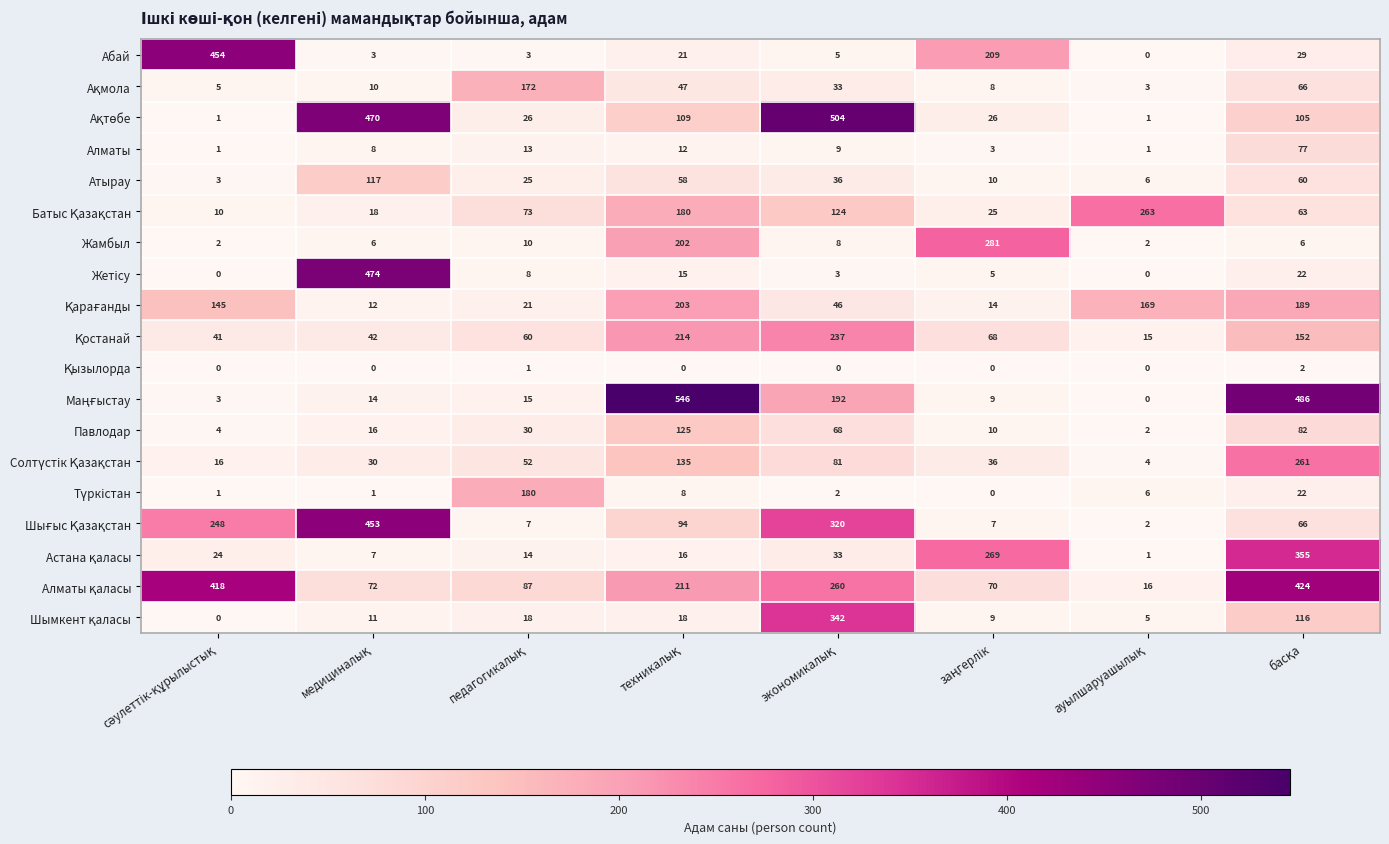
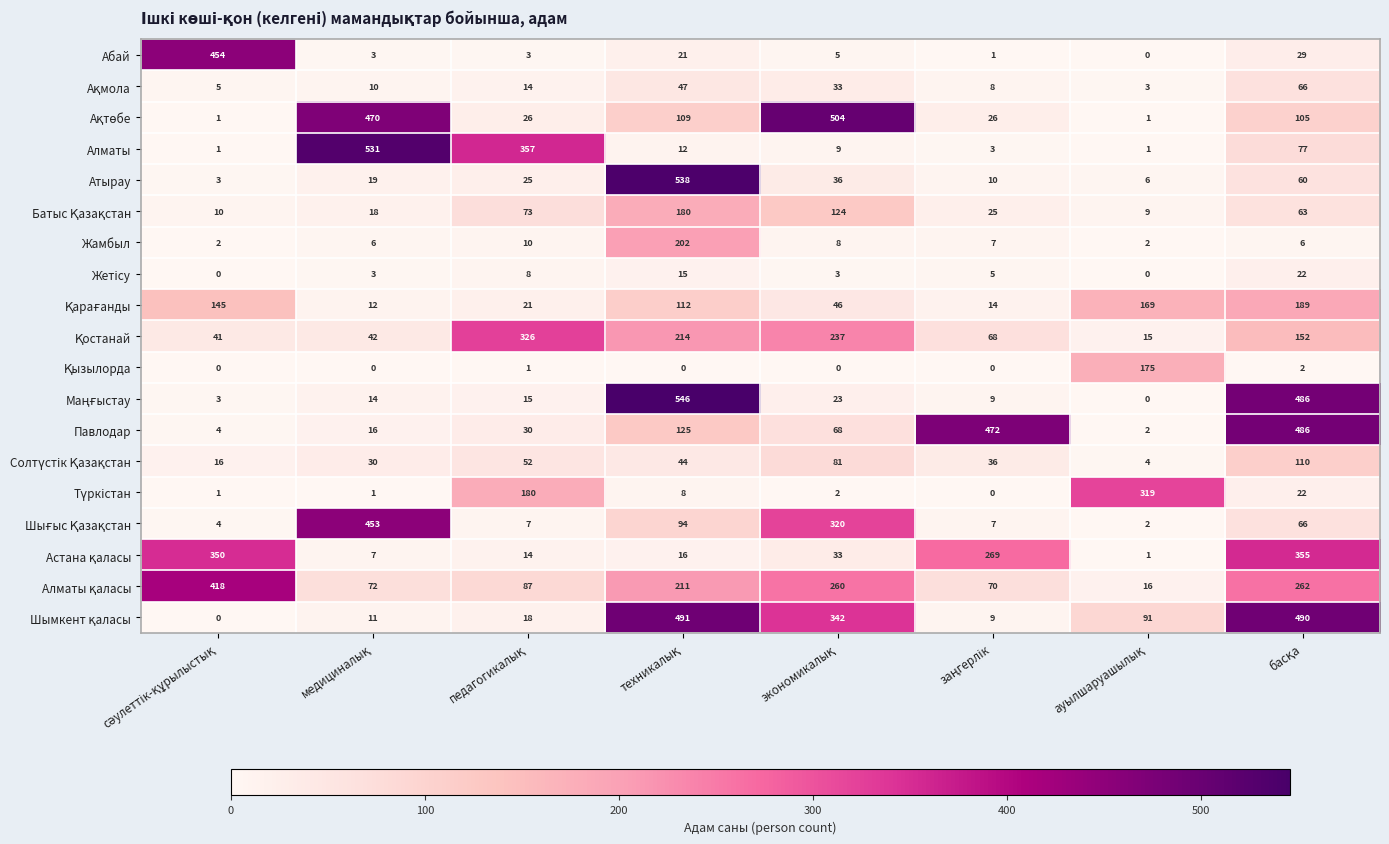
Абай, заңгерлік: 209 -> 1
Ақмола, педагогикалық: 172 -> 14
Алматы, медициналық: 8 -> 531
Алматы, педагогикалық: 13 -> 357
Атырау, медициналық: 117 -> 19
Атырау, техникалық: 58 -> 538
Батыс Қазақстан, ауылшаруашылық: 263 -> 9
Жамбыл, заңгерлік: 281 -> 7
Жетісу, медициналық: 474 -> 3
Қарағанды, техникалық: 203 -> 112
Қостанай, педагогикалық: 60 -> 326
Қызылорда, ауылшаруашылық: 0 -> 175
Маңғыстау, экономикалық: 192 -> 23
Павлодар, заңгерлік: 10 -> 472
Павлодар, басқа: 82 -> 486
Солтүстік Қазақстан, техникалық: 135 -> 44
Солтүстік Қазақстан, басқа: 261 -> 110
Түркістан, ауылшаруашылық: 6 -> 319
Шығыс Қазақстан, сәулеттік-құрылыстық: 248 -> 4
Астана қаласы, сәулеттік-құрылыстық: 24 -> 350
Алматы қаласы, басқа: 424 -> 262
Шымкент қаласы, техникалық: 18 -> 491
Шымкент қаласы, ауылшаруашылық: 5 -> 91
Шымкент қаласы, басқа: 116 -> 490
